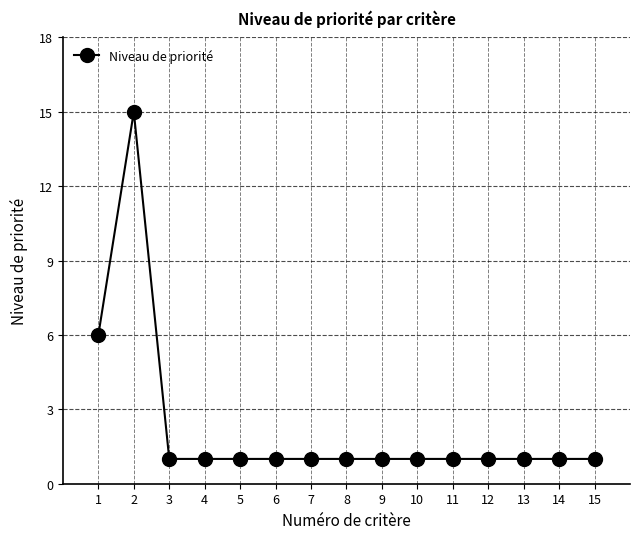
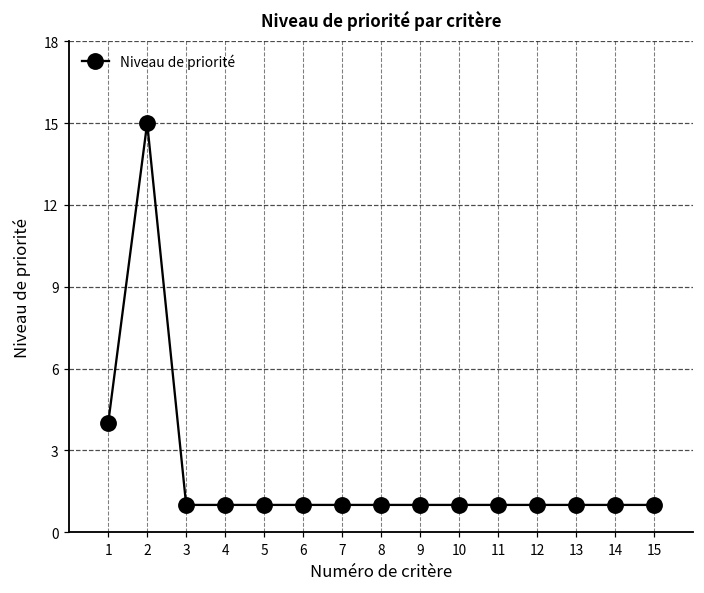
1: 6 -> 4
